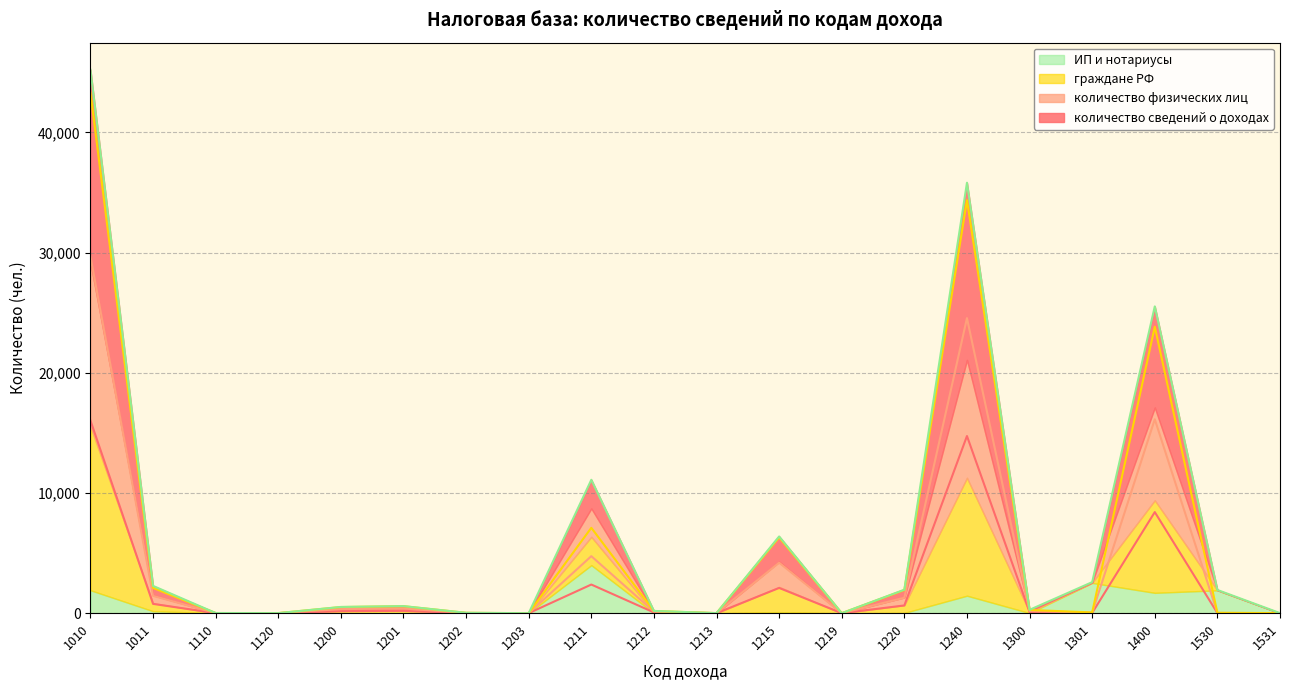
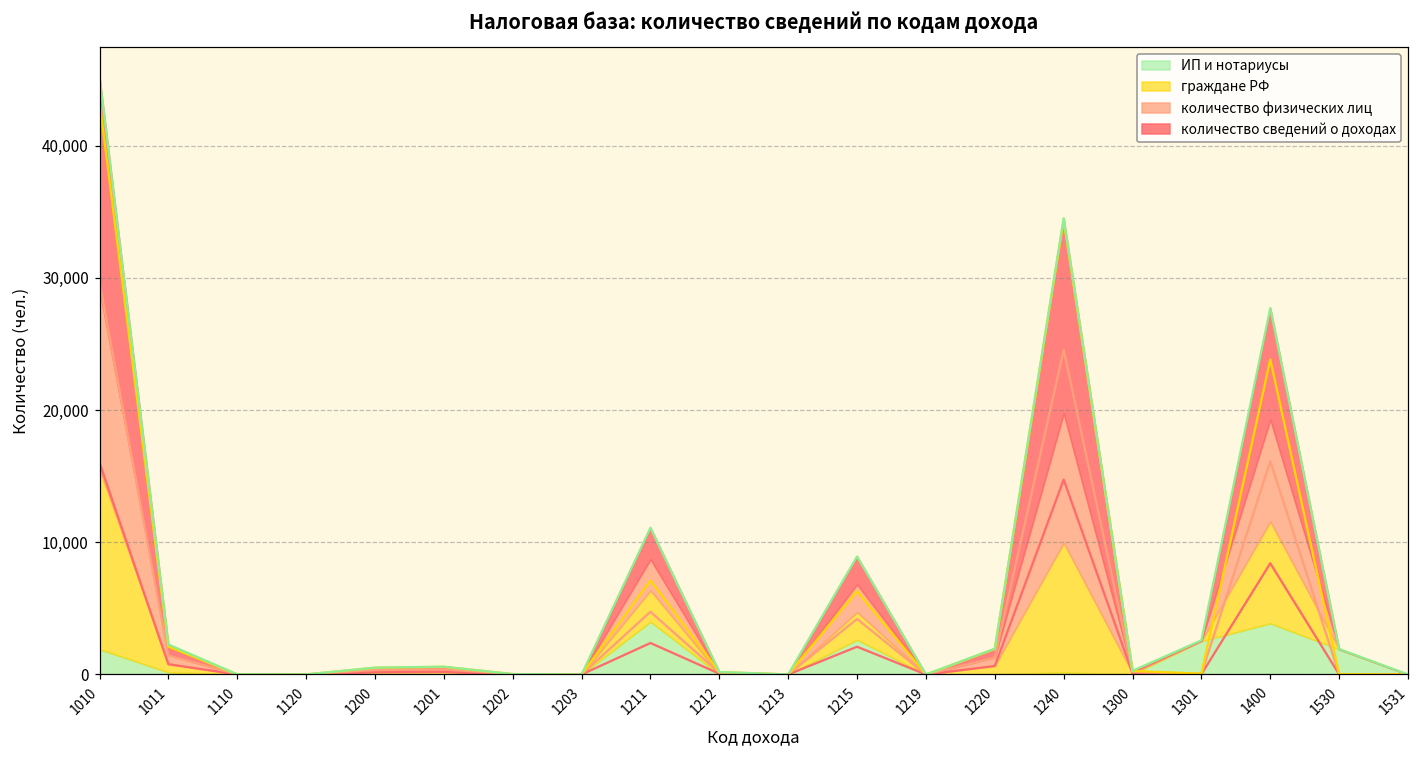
ИП и нотариусы, 1215: 100 -> 2,600
ИП и нотариусы, 1240: 1,500 -> 200
ИП и нотариусы, 1400: 1,700 -> 3,900
